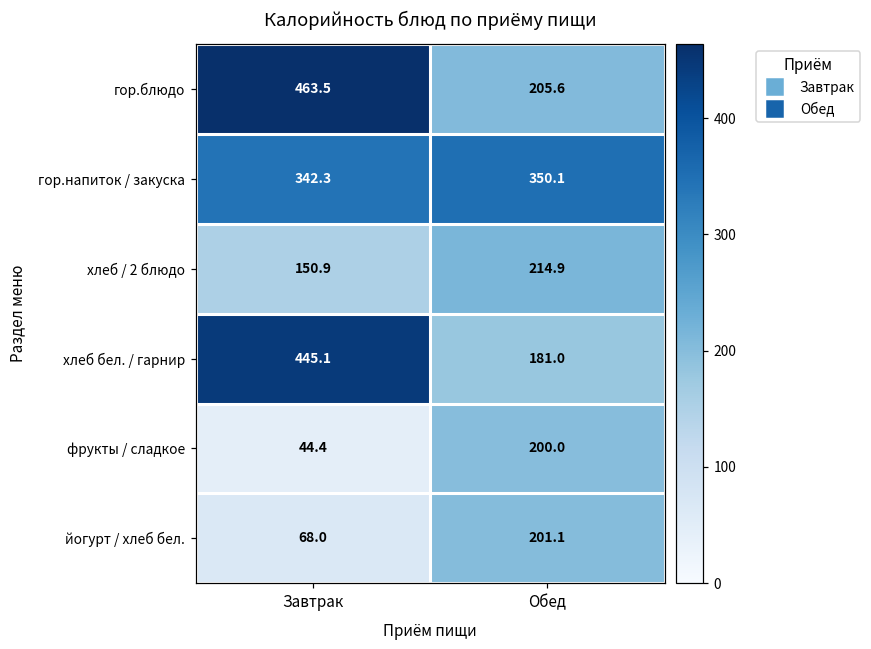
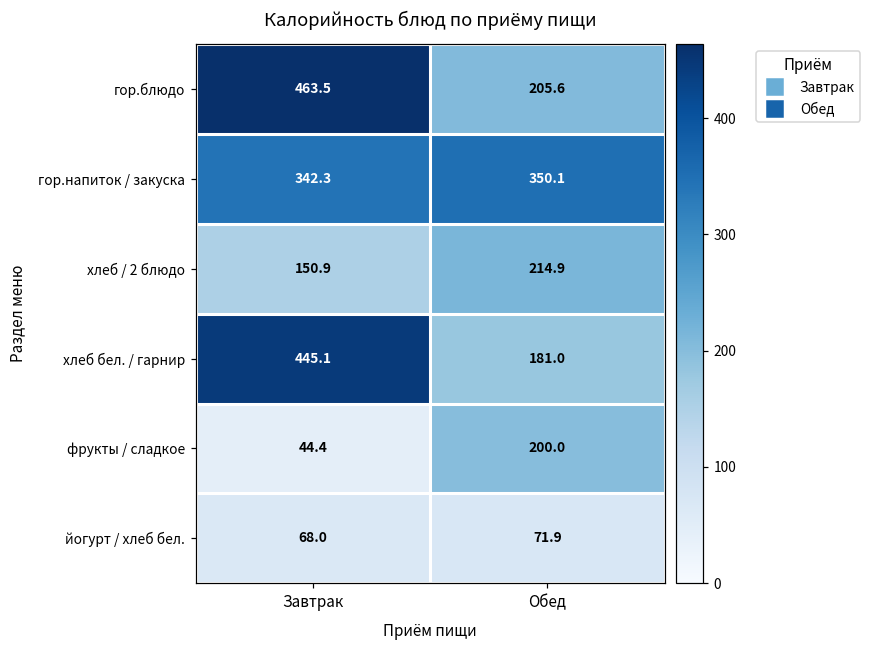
йогурт / хлеб бел., Обед: 201.1 -> 71.9
